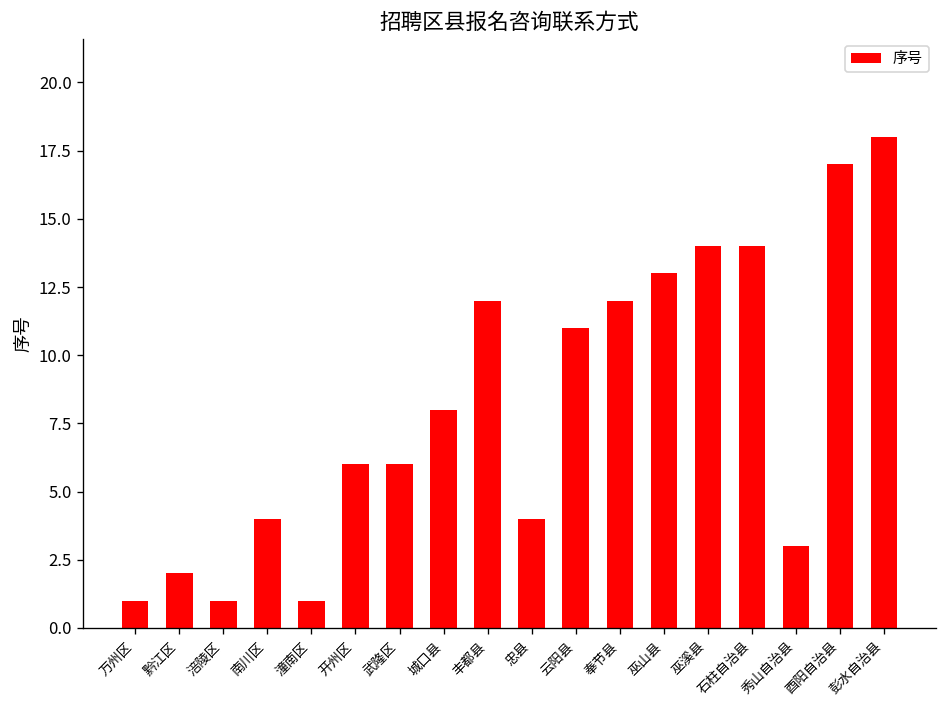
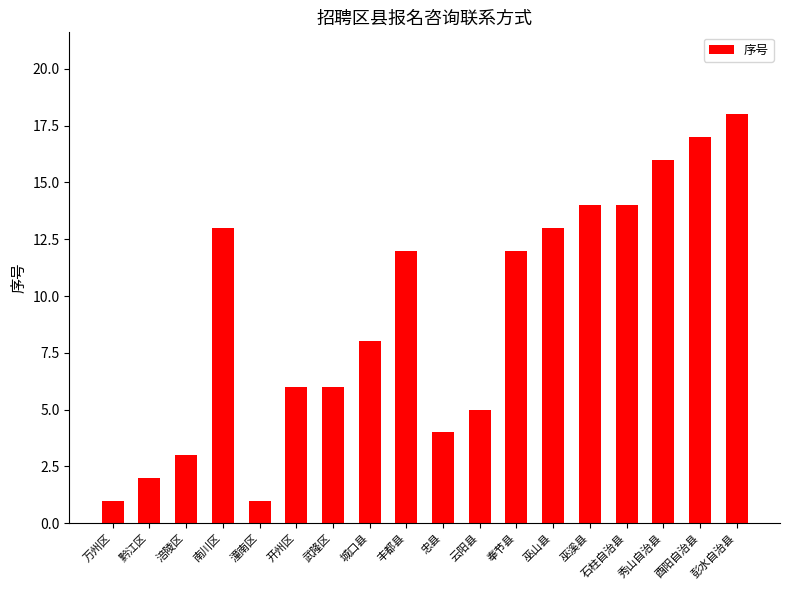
涪陵区: 1 -> 3
南川区: 4 -> 13
云阳县: 11 -> 5
秀山自治县: 3 -> 16
